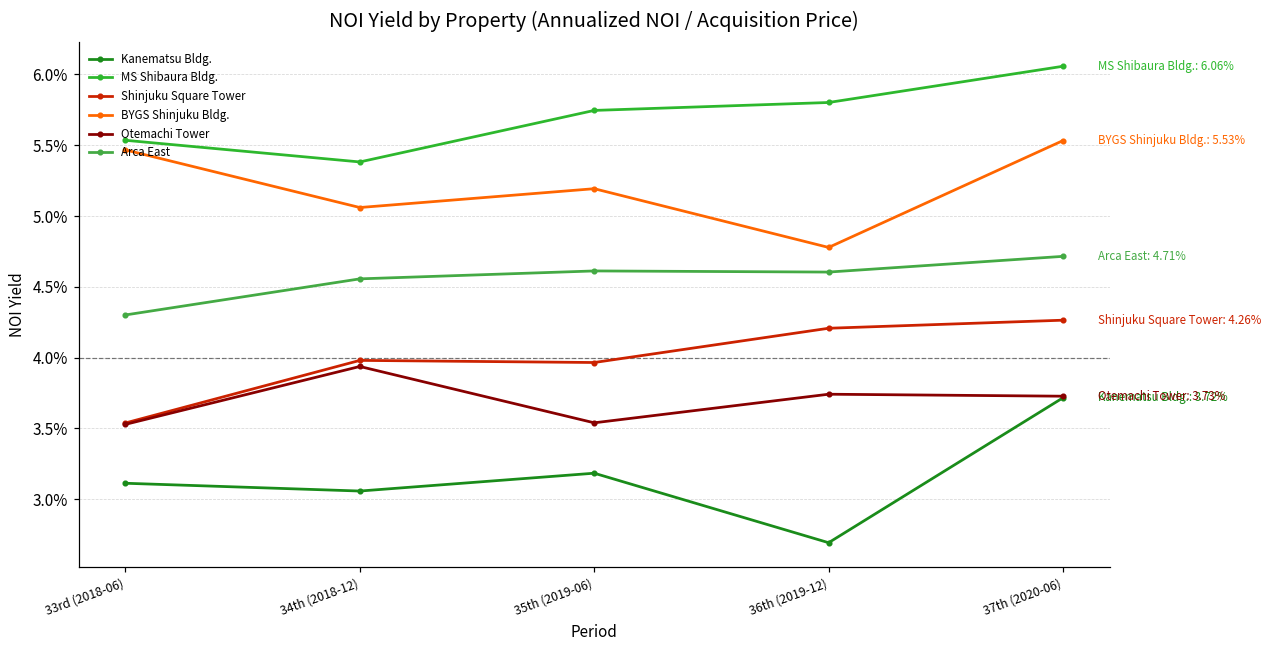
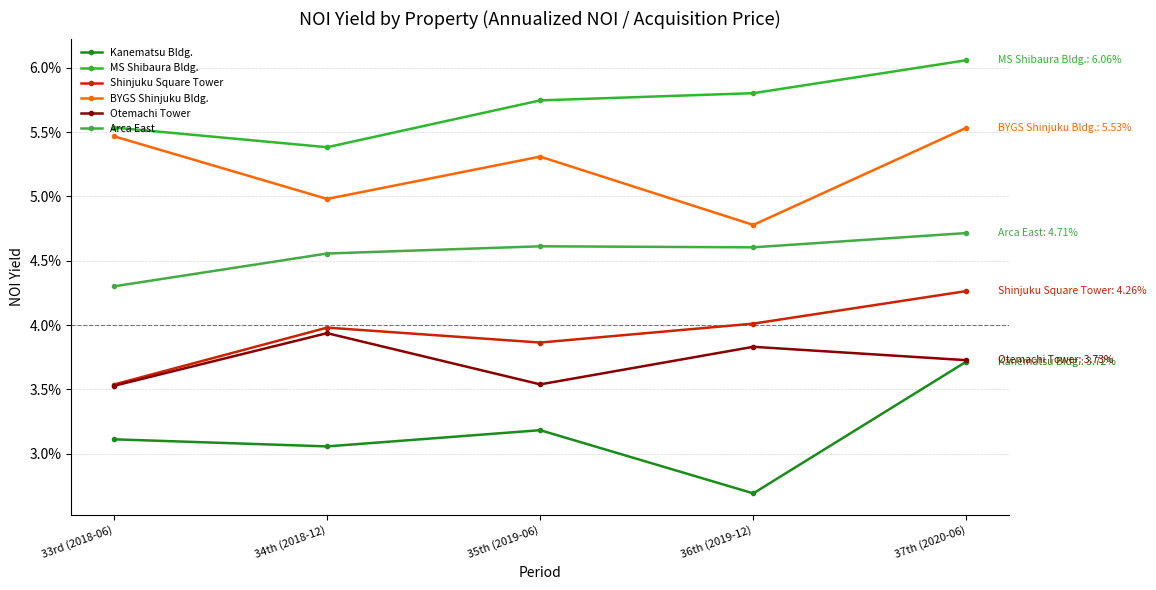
BYGS Shinjuku Bldg., 34th (2018-12): 5.06% -> 4.98%
Shinjuku Square Tower, 35th (2019-06): 3.97% -> 3.86%
BYGS Shinjuku Bldg., 35th (2019-06): 5.19% -> 5.31%
Shinjuku Square Tower, 36th (2019-12): 4.21% -> 4.01%
Otemachi Tower, 36th (2019-12): 3.74% -> 3.83%
